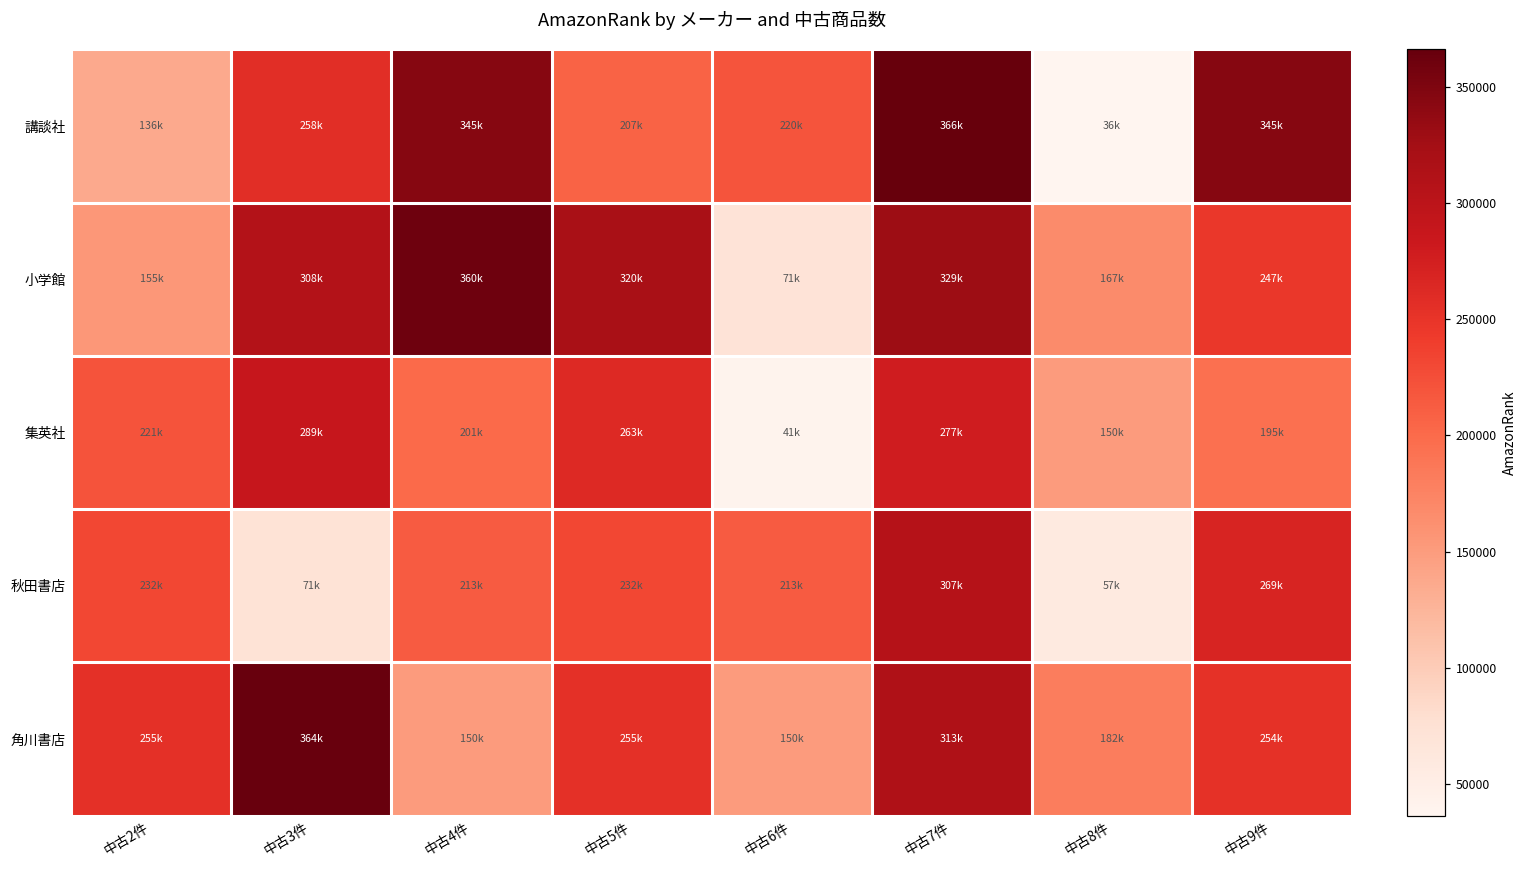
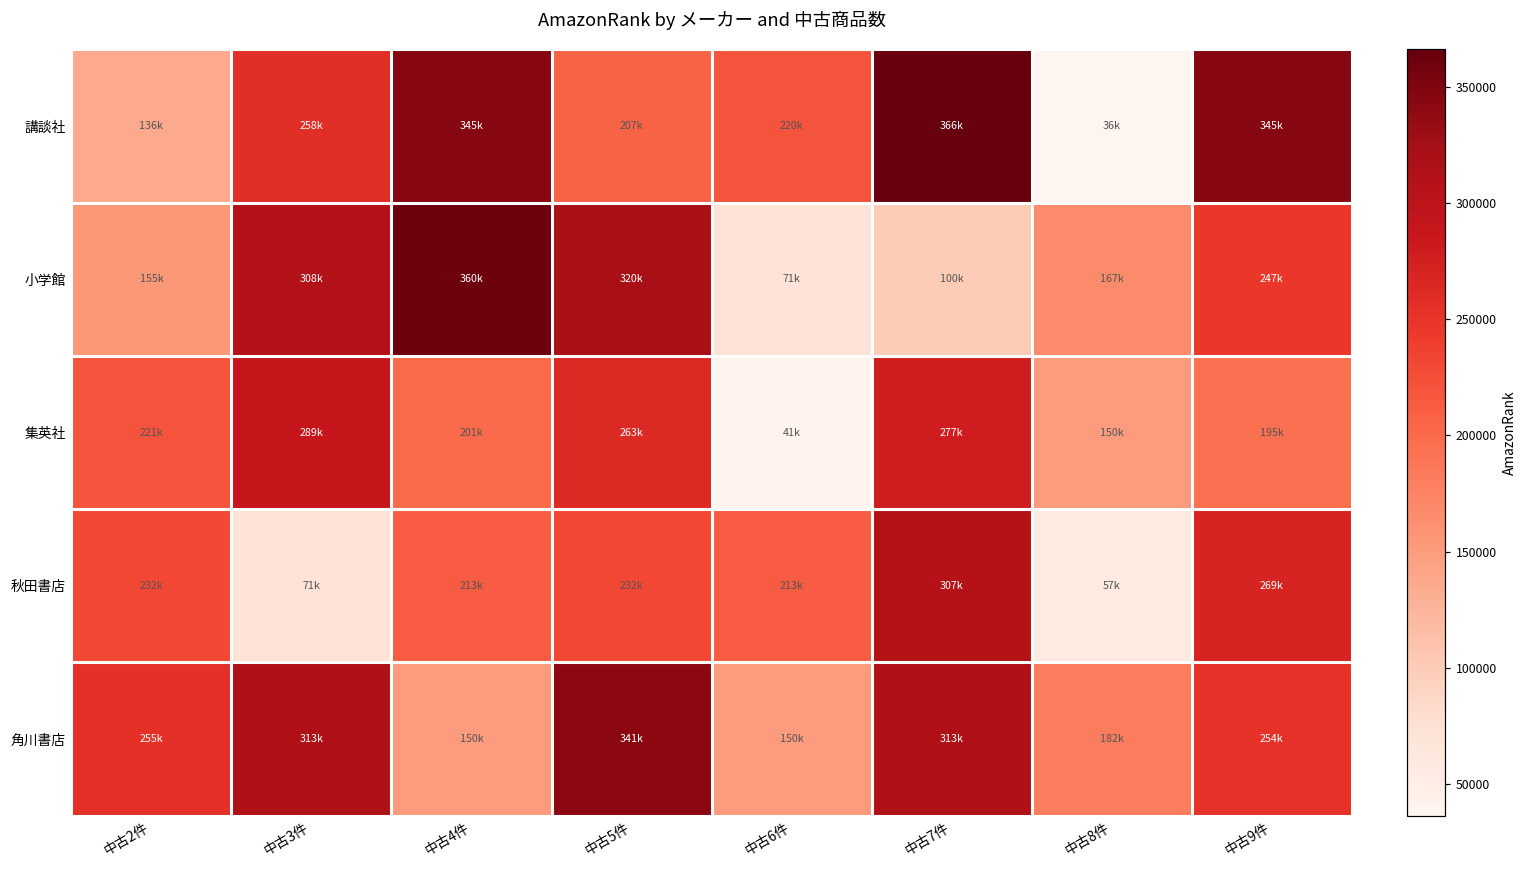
小学館, 中古7件: 329k -> 100k
角川書店, 中古3件: 364k -> 313k
角川書店, 中古5件: 255k -> 341k
